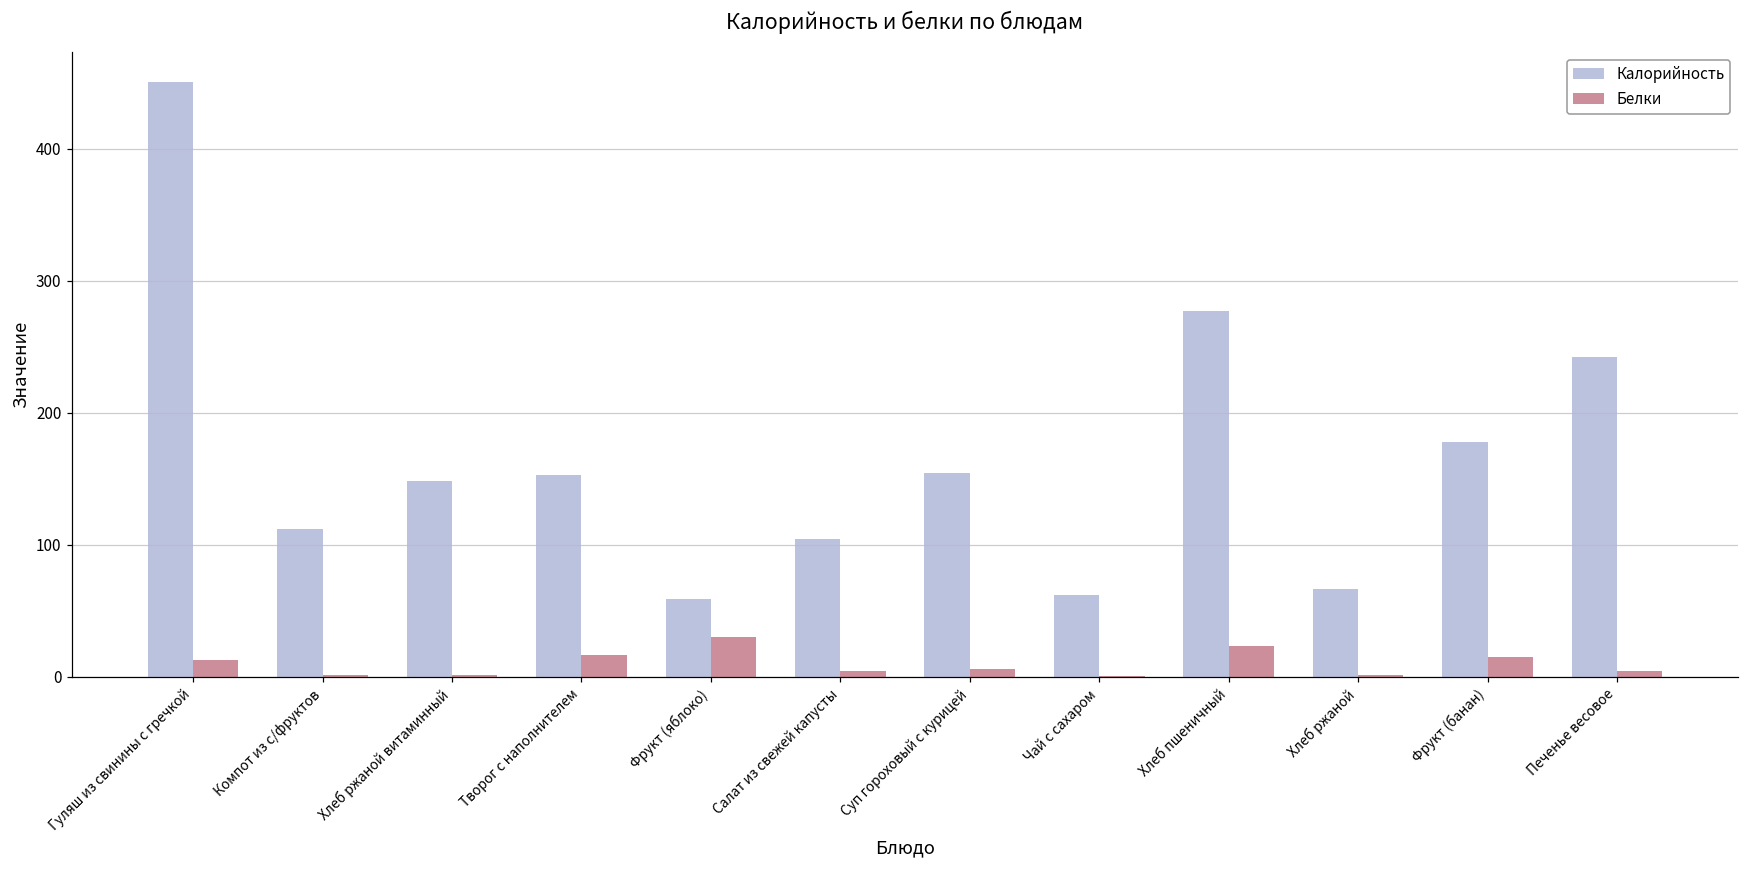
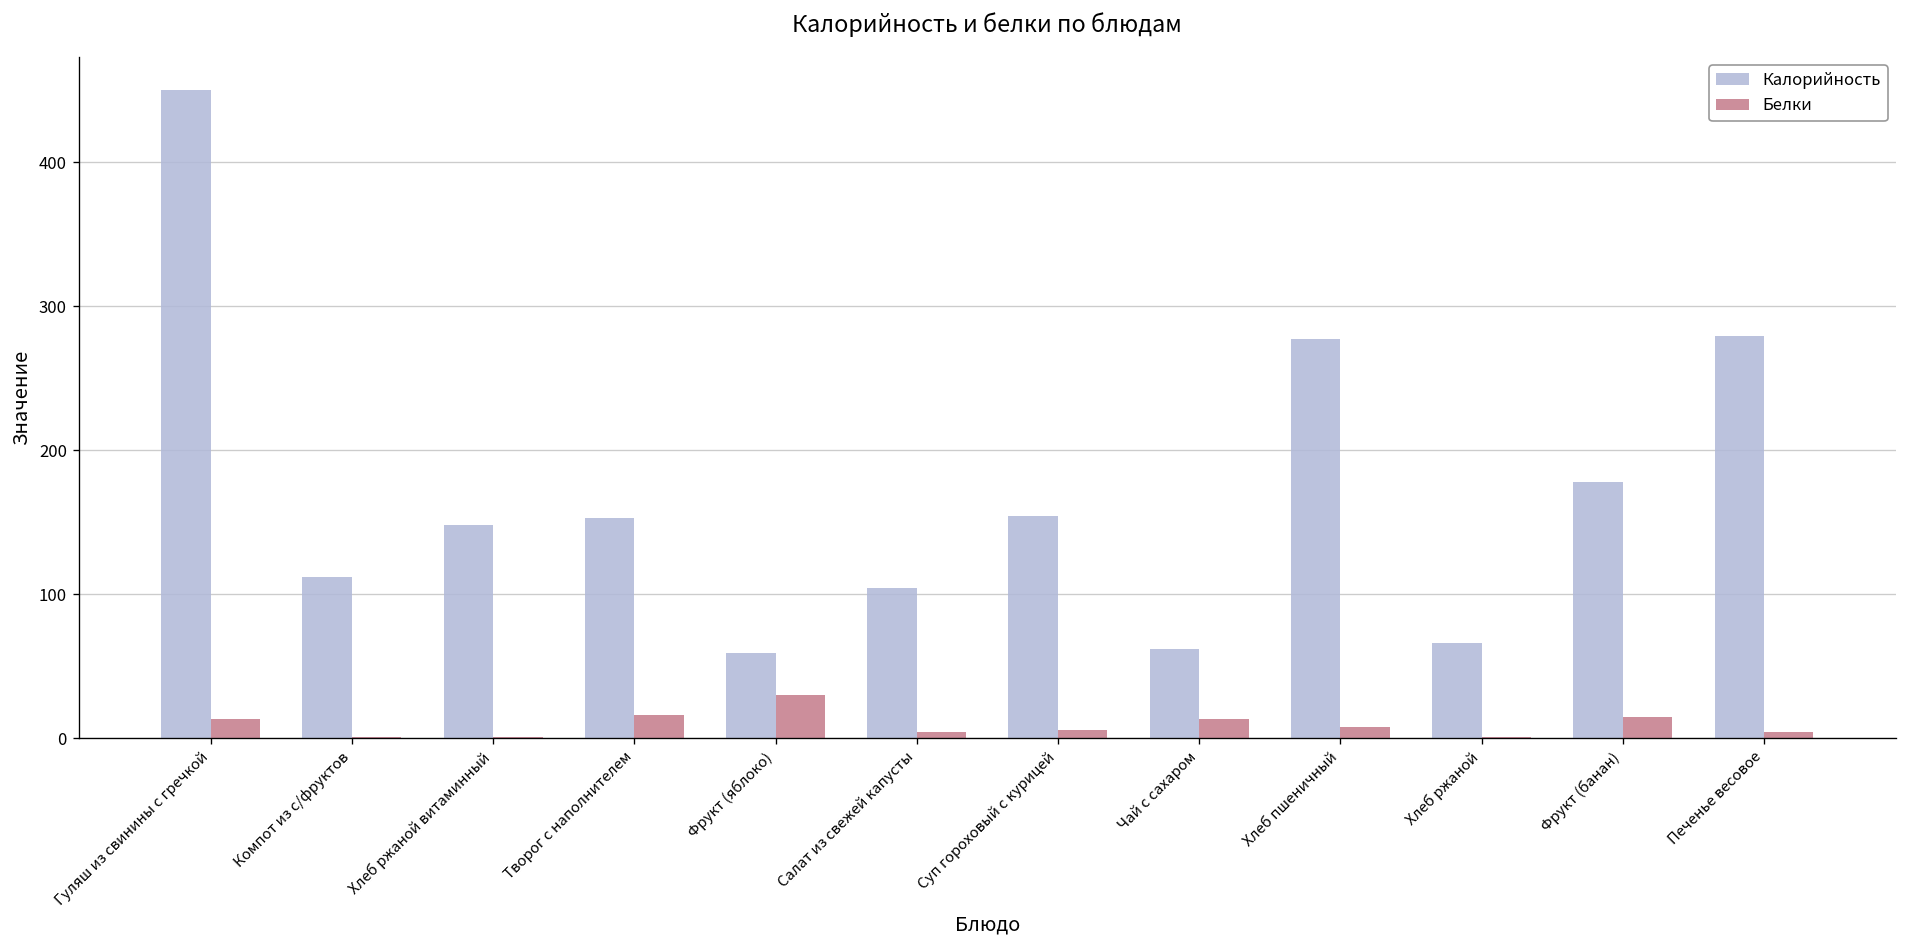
Белки, Чай с сахаром: 0 -> 14
Белки, Хлеб пшеничный: 23 -> 8
Калорийность, Печенье весовое: 242 -> 279
